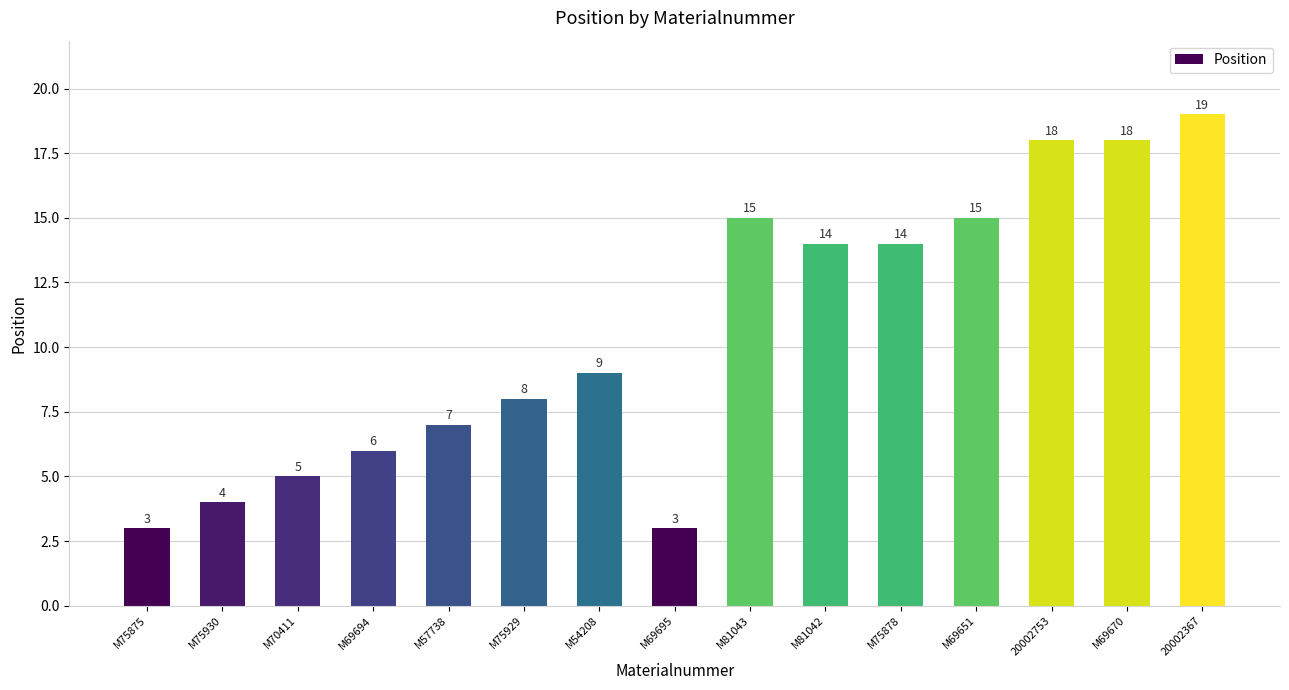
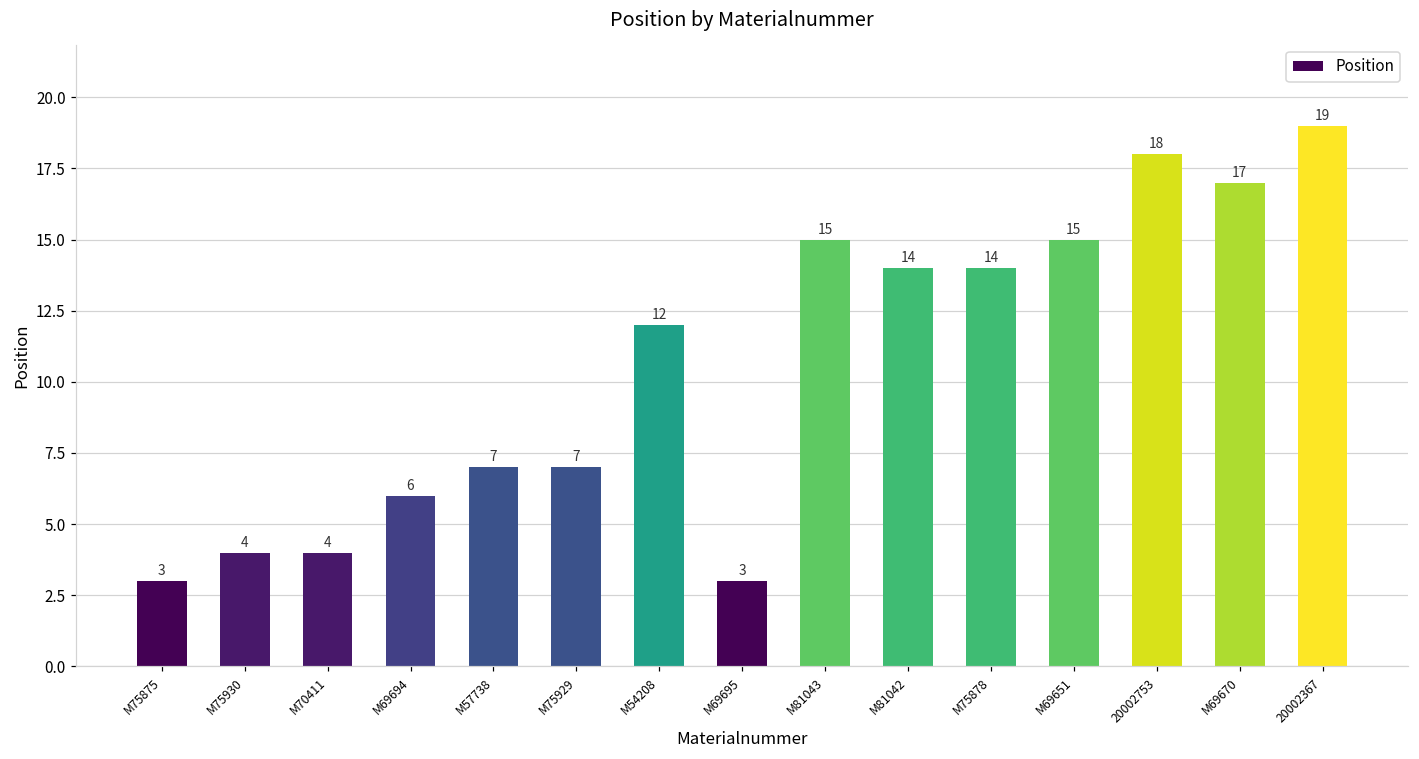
M70411: 5 -> 4
M75929: 8 -> 7
M54208: 9 -> 12
M69670: 18 -> 17
